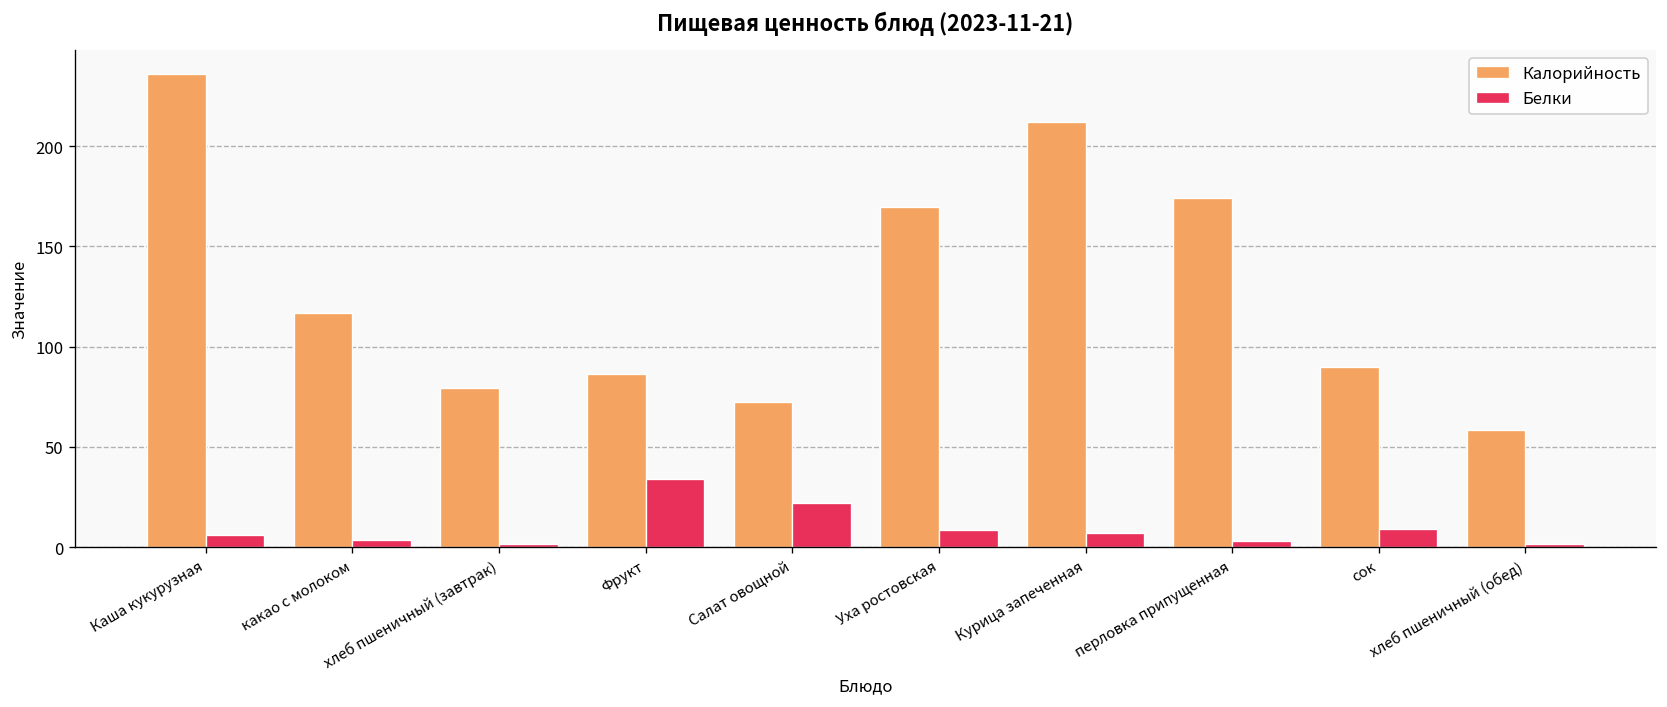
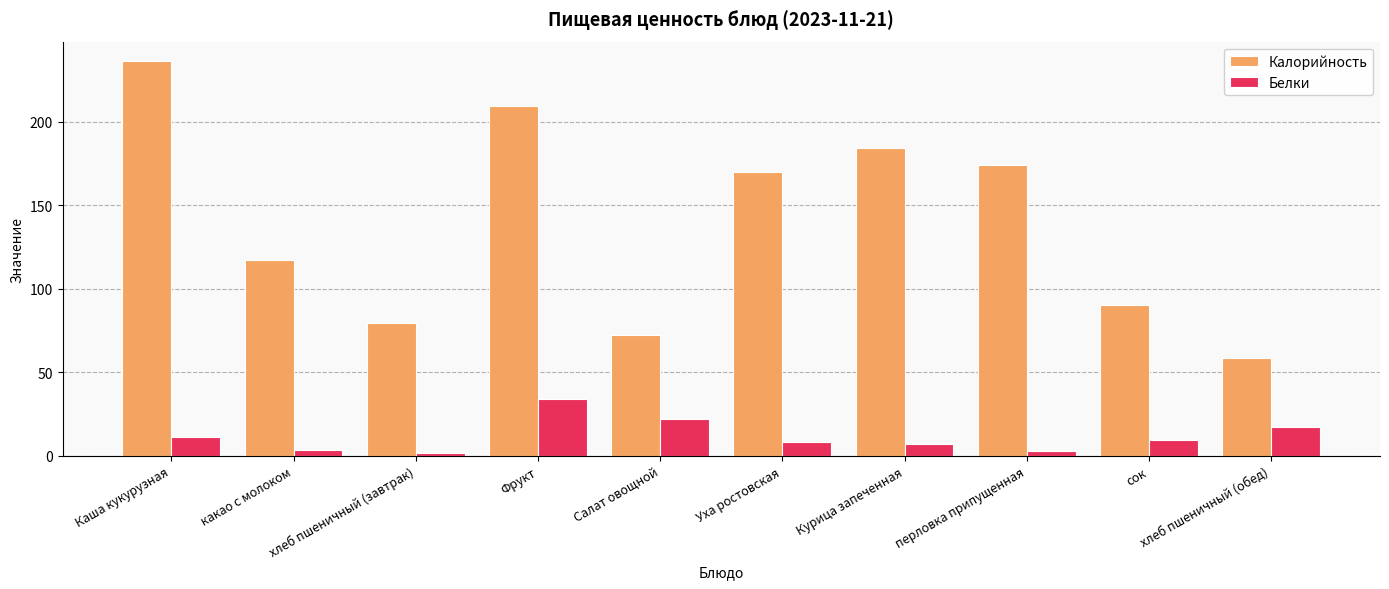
Белки, Каша кукурузная: 6 -> 12
Калорийность, Фрукт: 87 -> 209
Калорийность, Курица запеченная: 212 -> 184
Белки, хлеб пшеничный (обед): 2 -> 17
